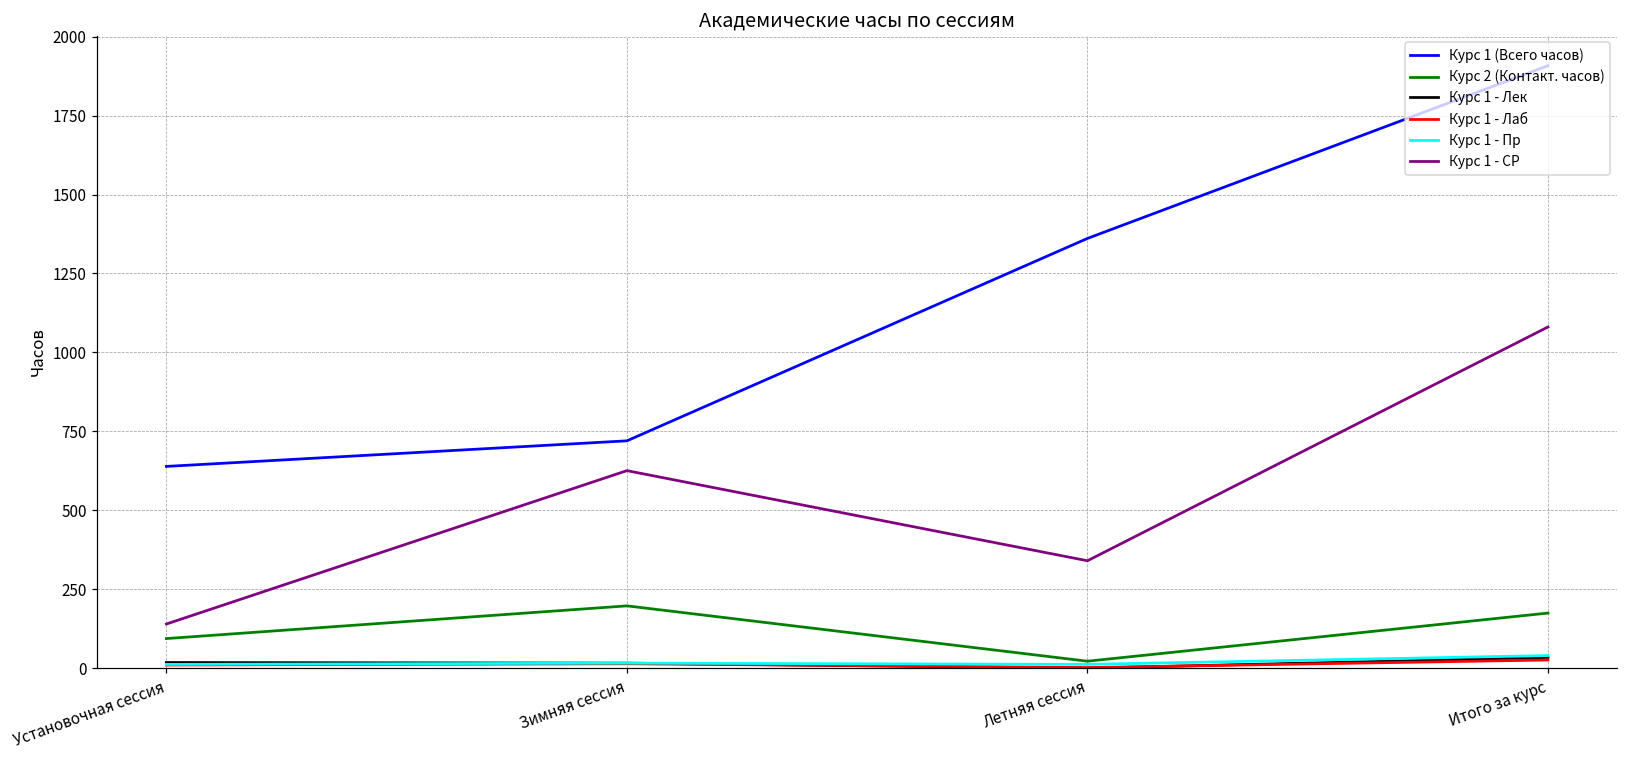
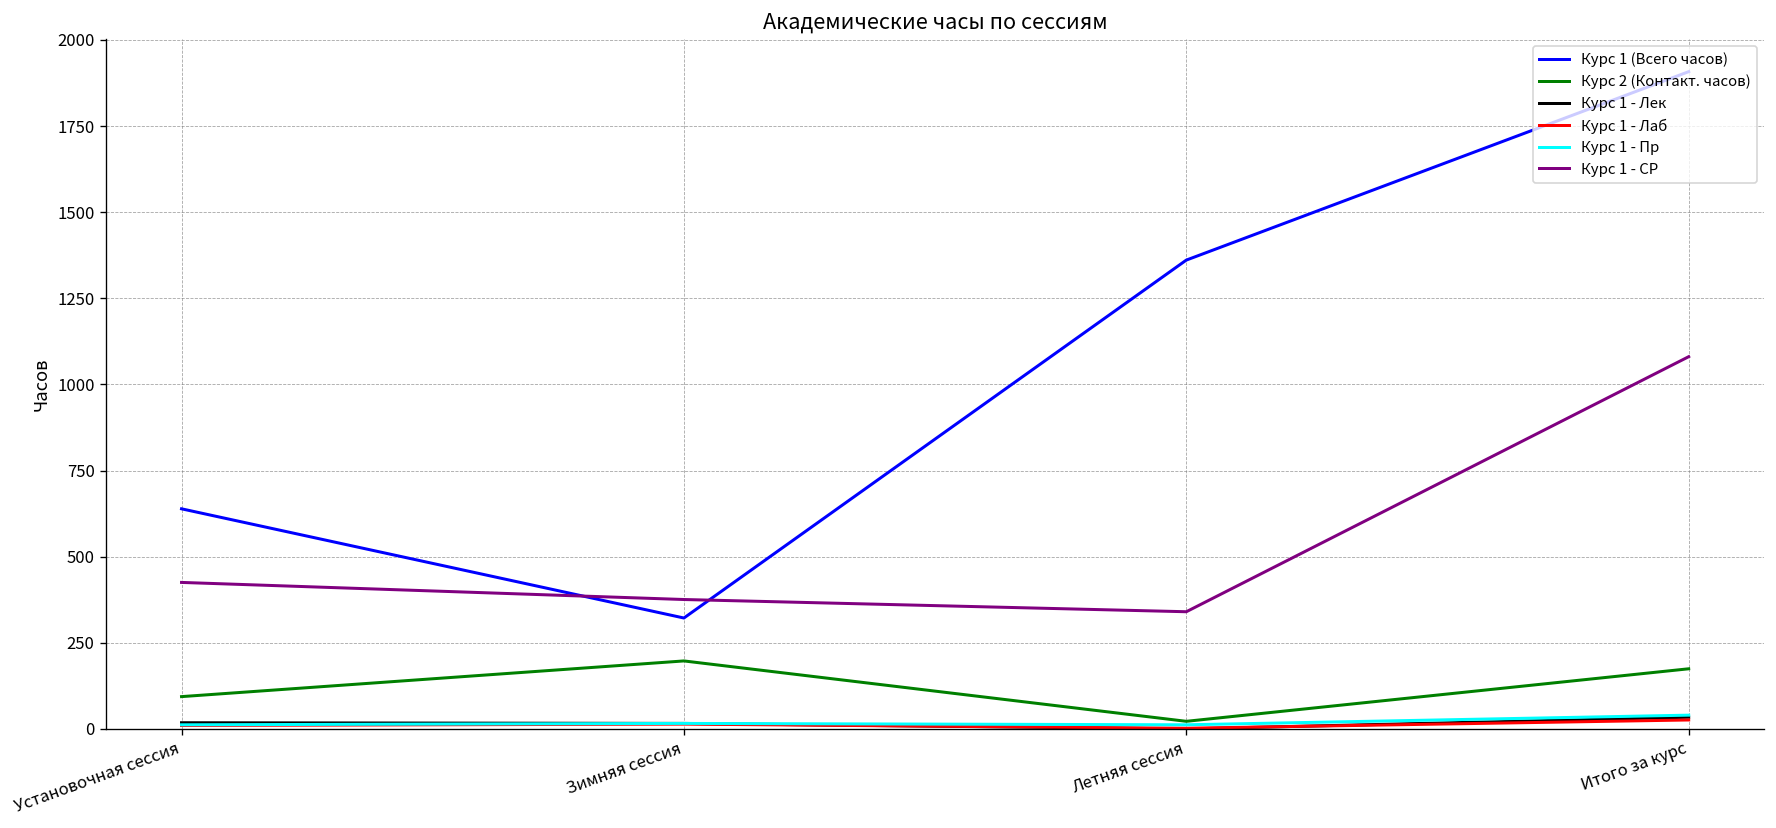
Курс 1 - СР, Установочная сессия: 140 -> 430
Курс 1 (Всего часов), Зимняя сессия: 720 -> 320
Курс 1 - СР, Зимняя сессия: 630 -> 380
